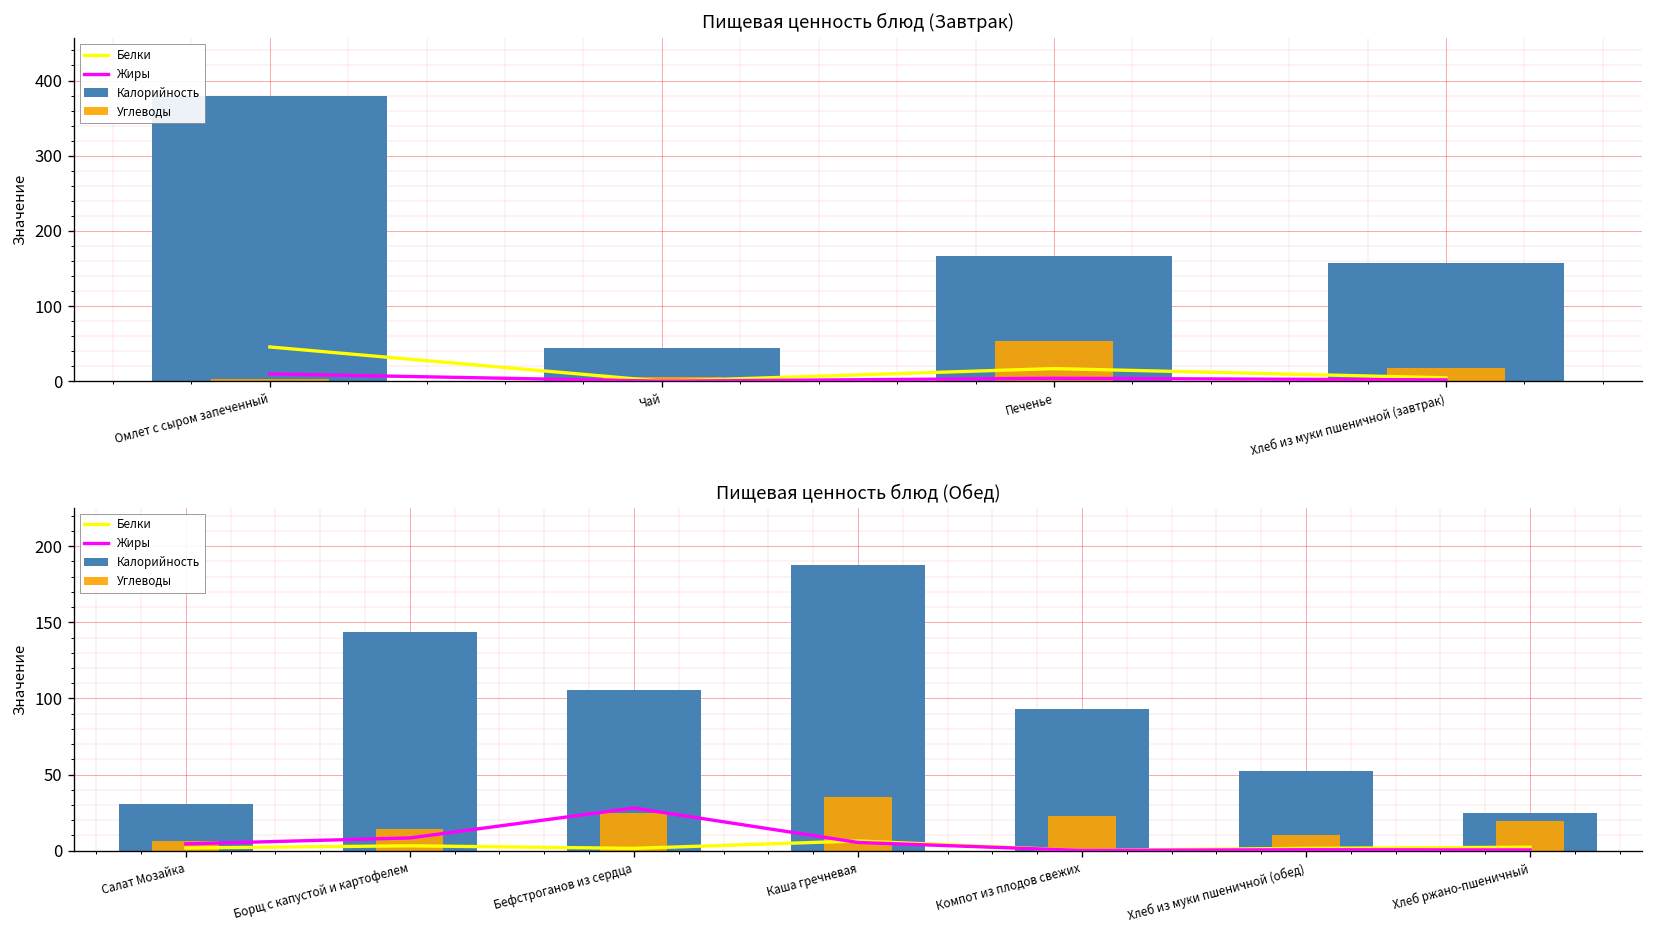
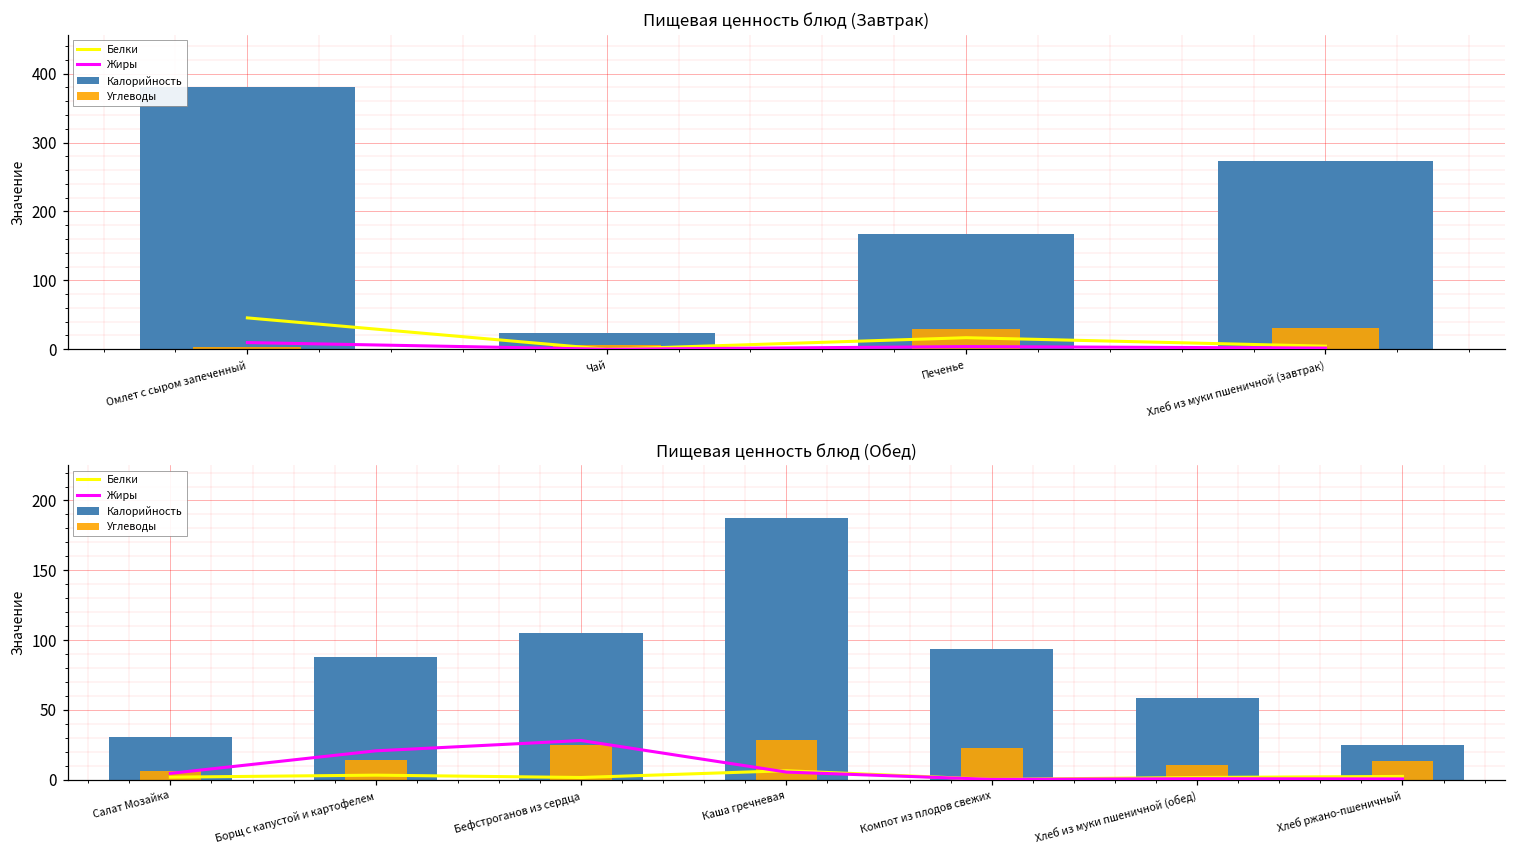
Пищевая ценность блюд (Завтрак), Калорийность, Чай: 40 -> 20
Пищевая ценность блюд (Завтрак), Углеводы, Печенье: 50 -> 30
Пищевая ценность блюд (Завтрак), Калорийность, Хлеб из муки пшеничной (завтрак): 160 -> 270
Пищевая ценность блюд (Завтрак), Углеводы, Хлеб из муки пшеничной (завтрак): 20 -> 30
Пищевая ценность блюд (Обед), Калорийность, Борщ с капустой и картофелем: 144 -> 88
Пищевая ценность блюд (Обед), Жиры, Борщ с капустой и картофелем: 8 -> 21
Пищевая ценность блюд (Обед), Углеводы, Каша гречневая: 35 -> 29
Пищевая ценность блюд (Обед), Калорийность, Хлеб из муки пшеничной (обед): 52 -> 59
Пищевая ценность блюд (Обед), Углеводы, Хлеб ржано-пшеничный: 20 -> 13
